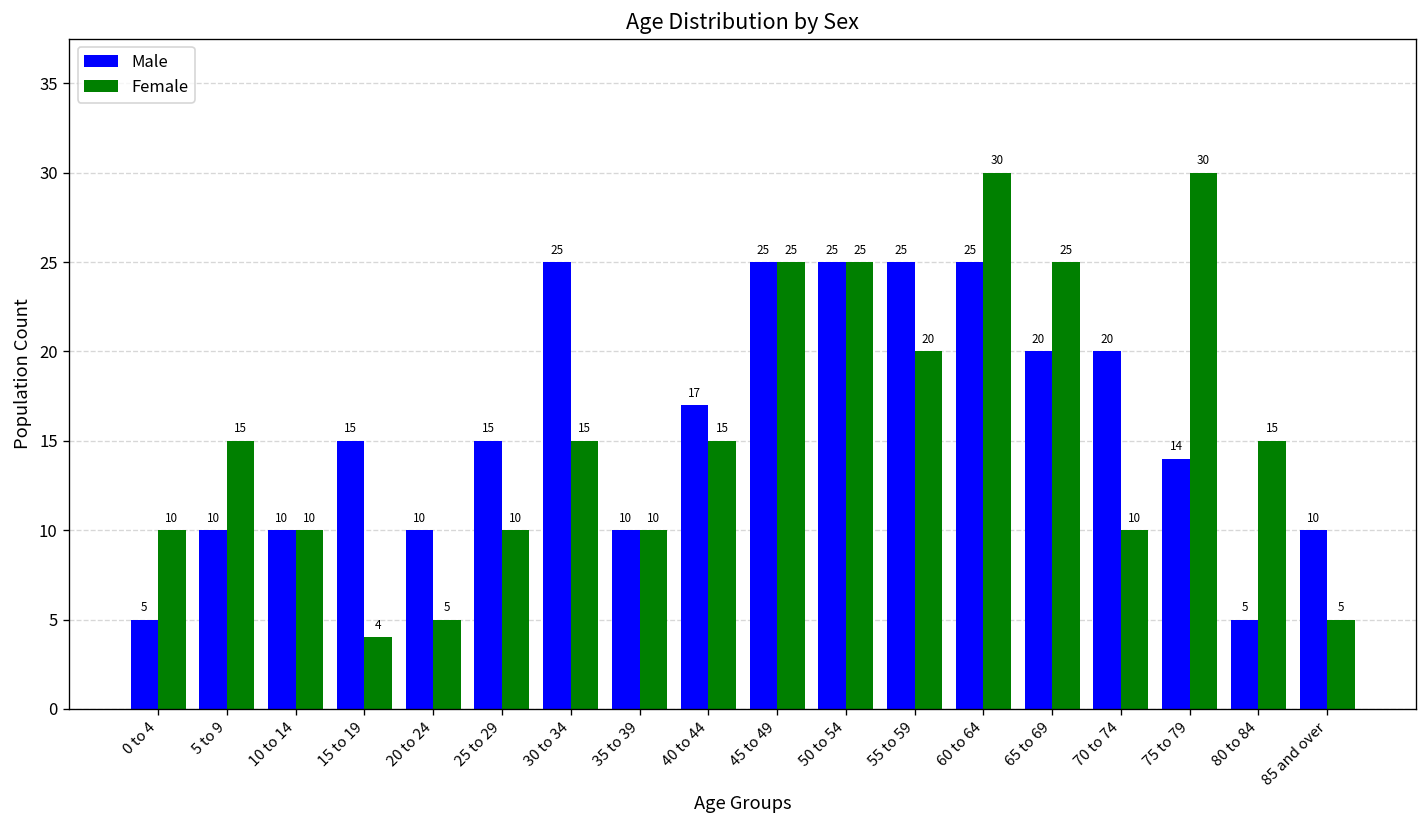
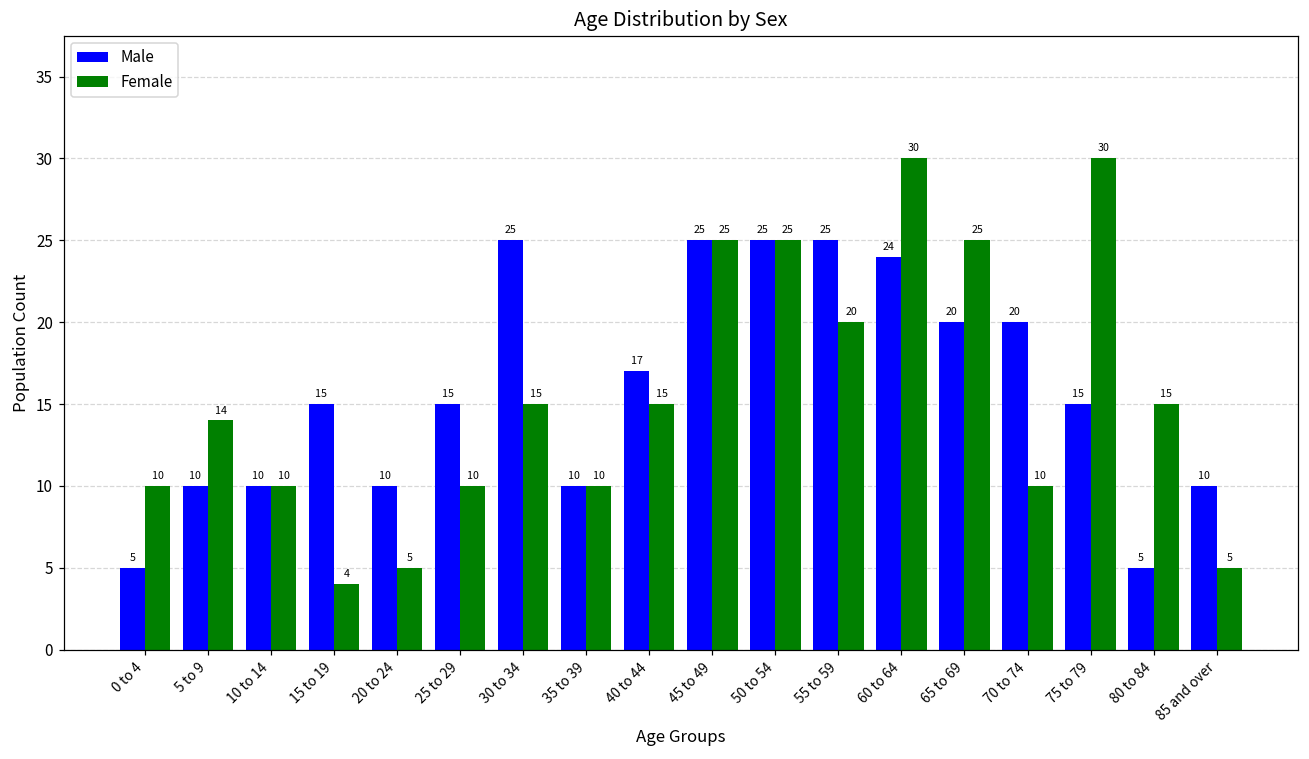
Female, 5 to 9: 15 -> 14
Male, 60 to 64: 25 -> 24
Male, 75 to 79: 14 -> 15
